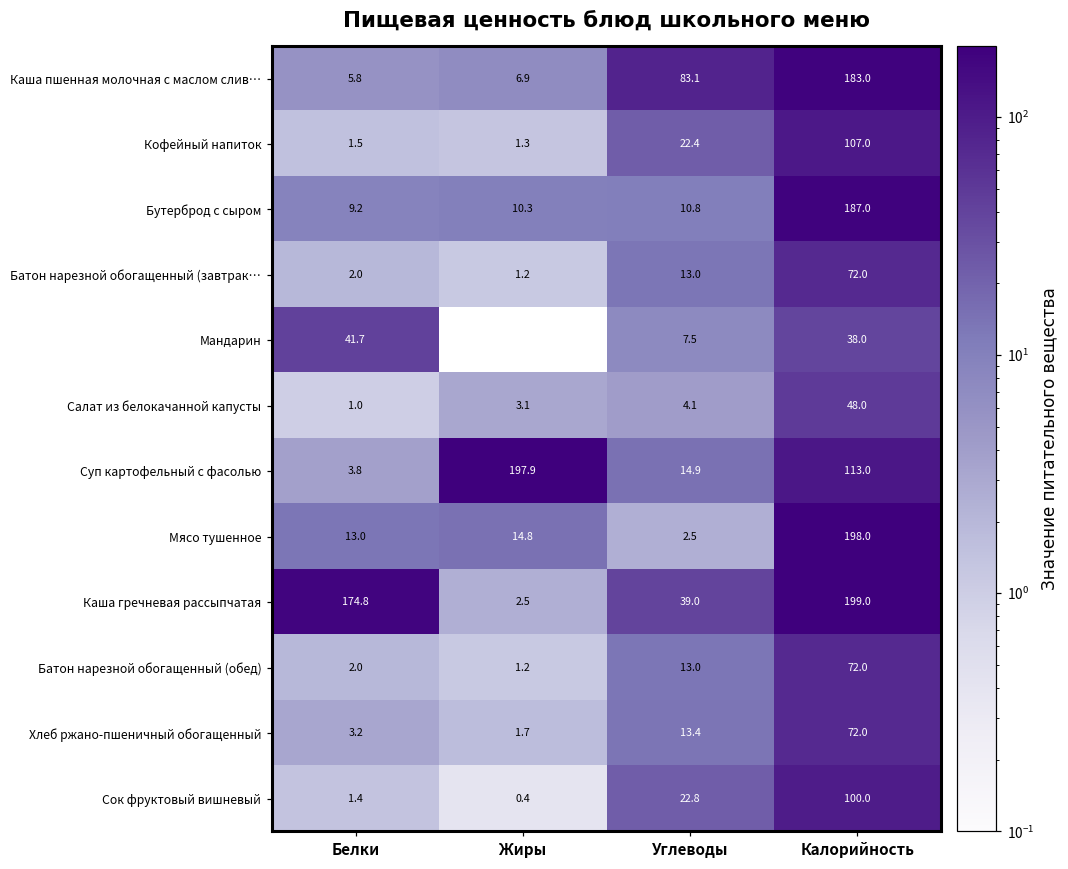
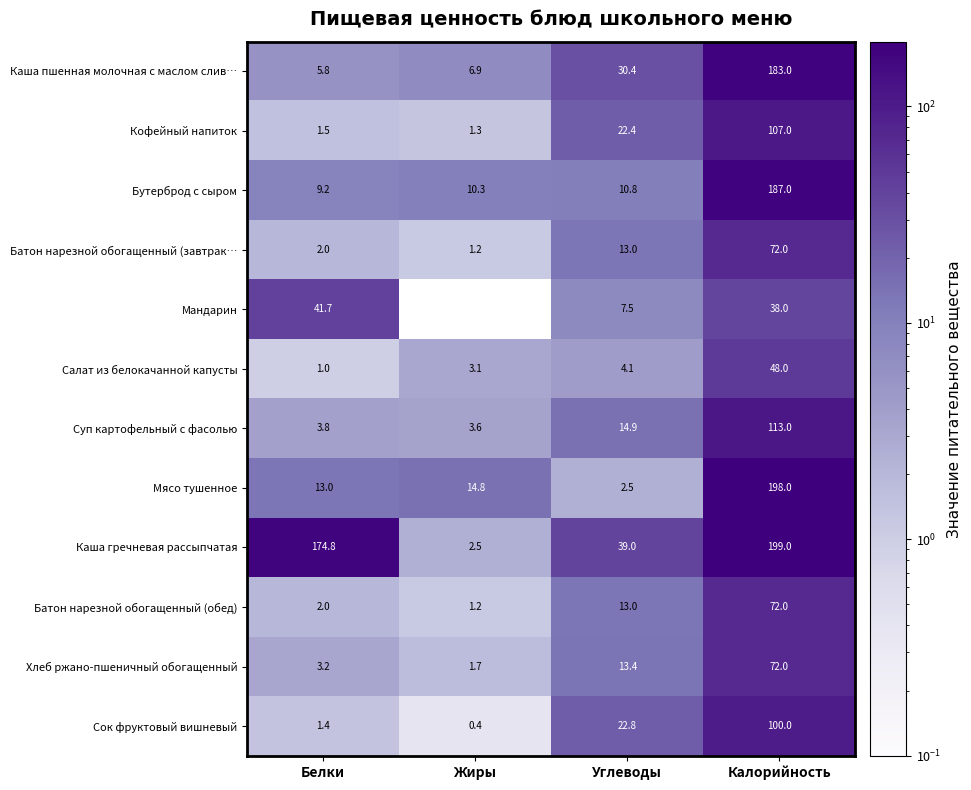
Каша пшенная молочная с маслом слив…, Углеводы: 83.1 -> 30.4
Суп картофельный с фасолью, Жиры: 197.9 -> 3.6
